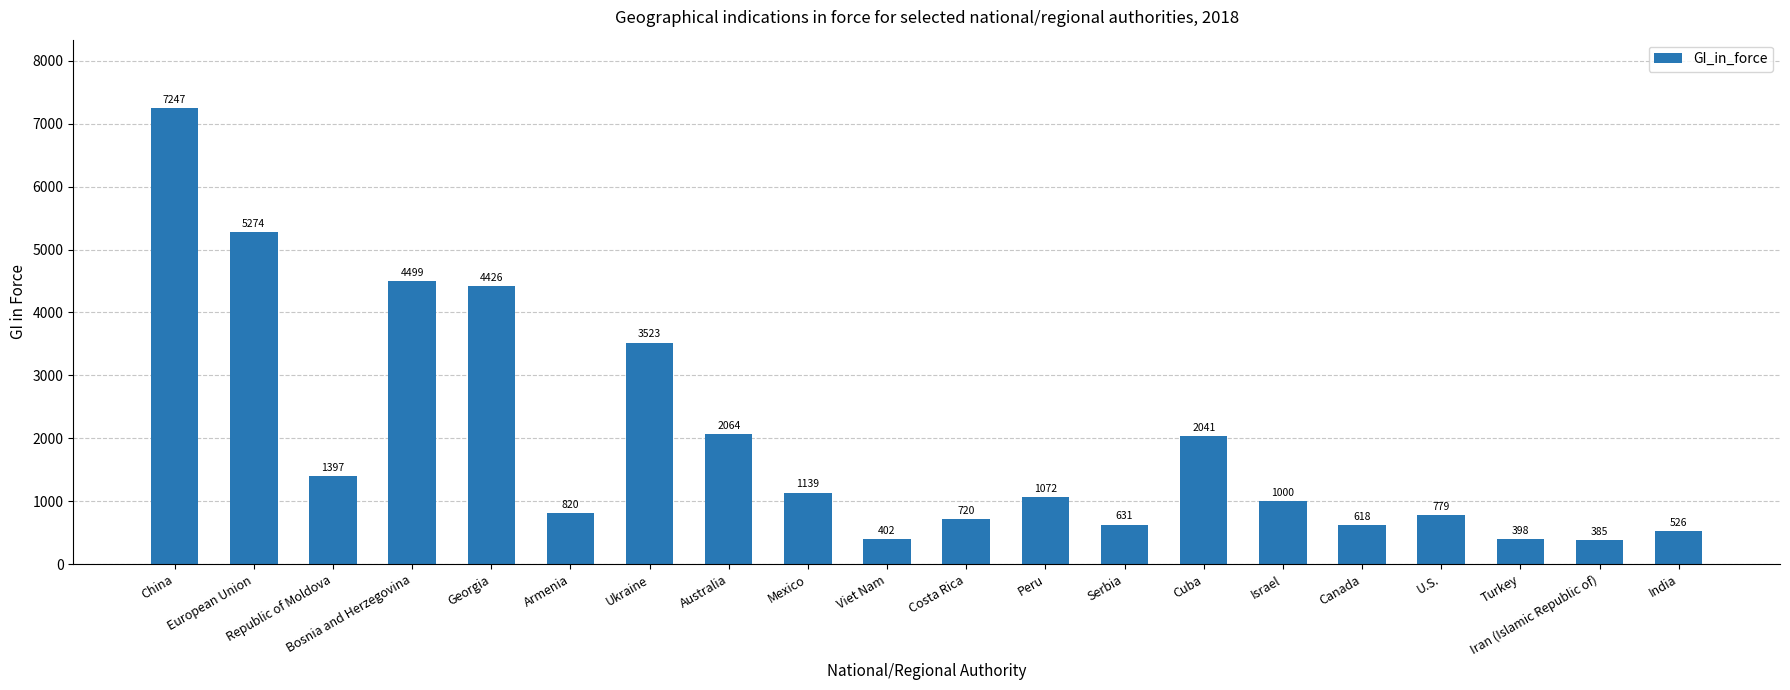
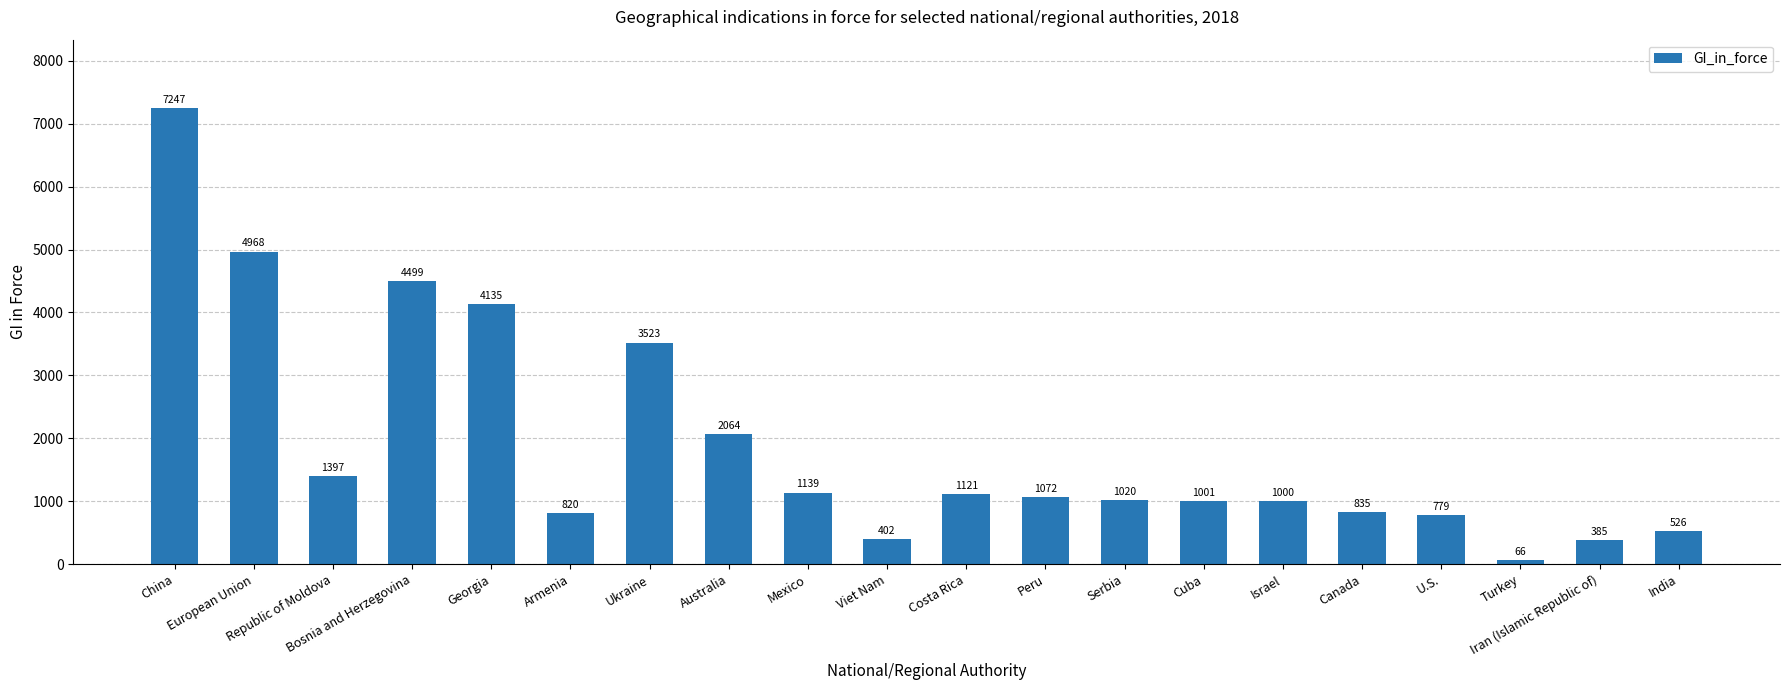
European Union: 5274 -> 4968
Georgia: 4426 -> 4135
Costa Rica: 720 -> 1121
Serbia: 631 -> 1020
Cuba: 2041 -> 1001
Canada: 618 -> 835
Turkey: 398 -> 66
